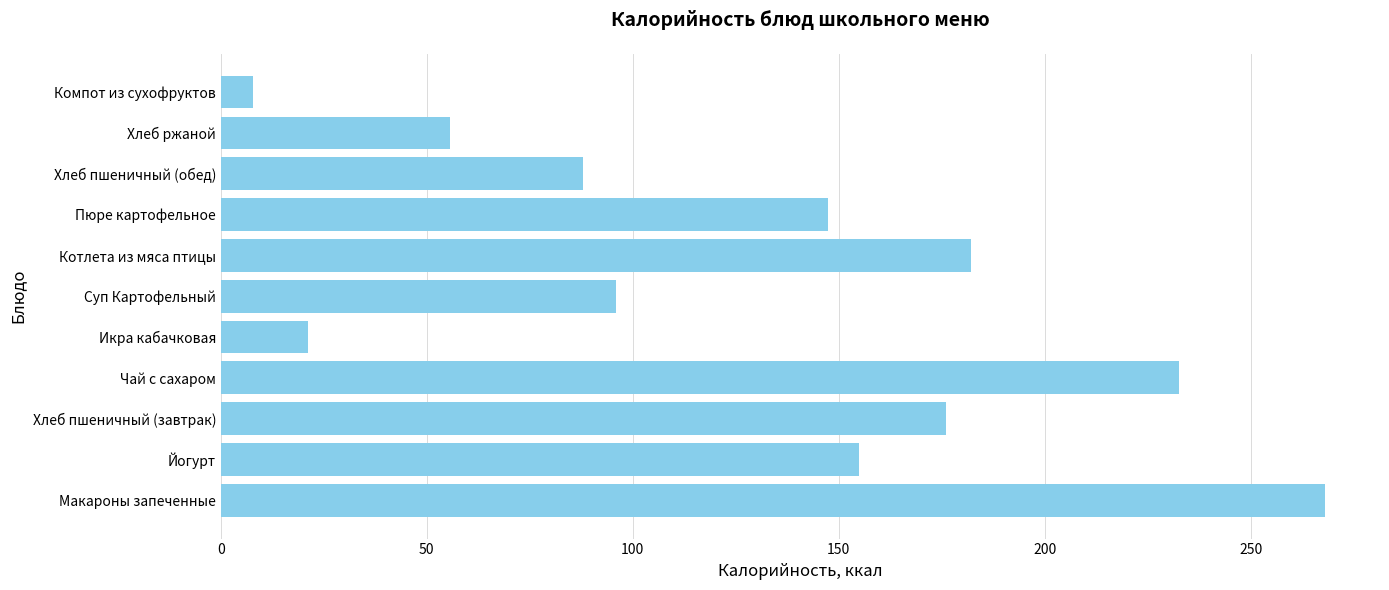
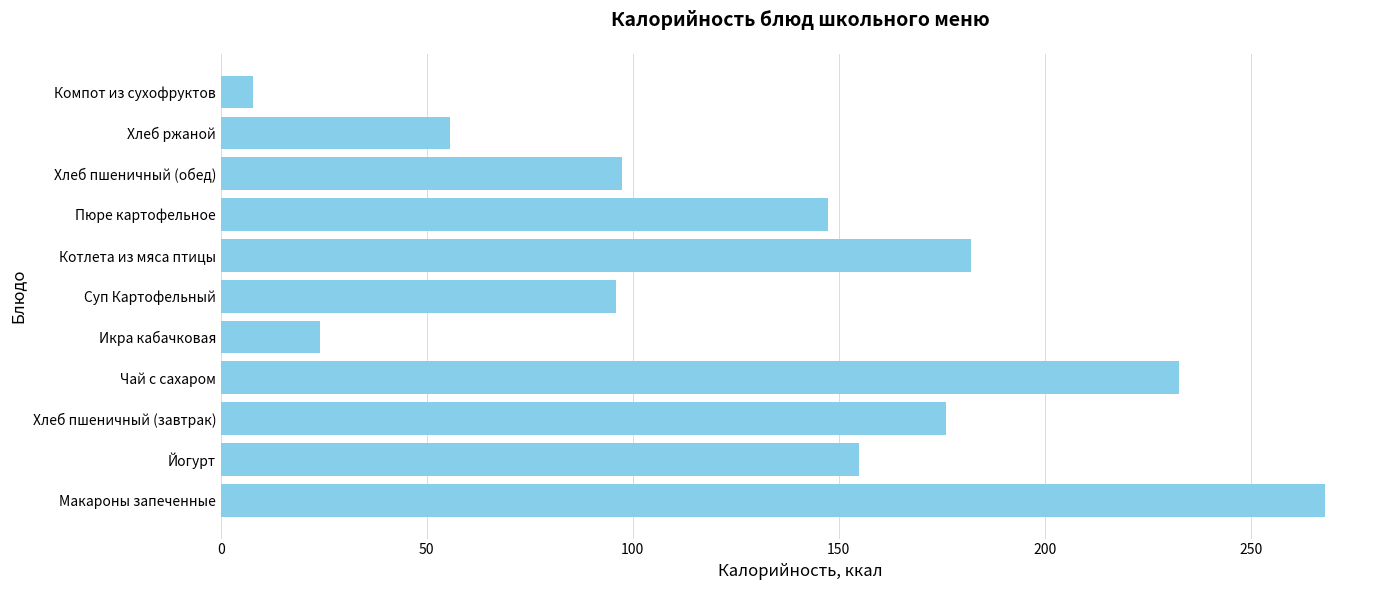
Хлеб пшеничный (обед): 88 -> 98
Икра кабачковая: 21 -> 24
